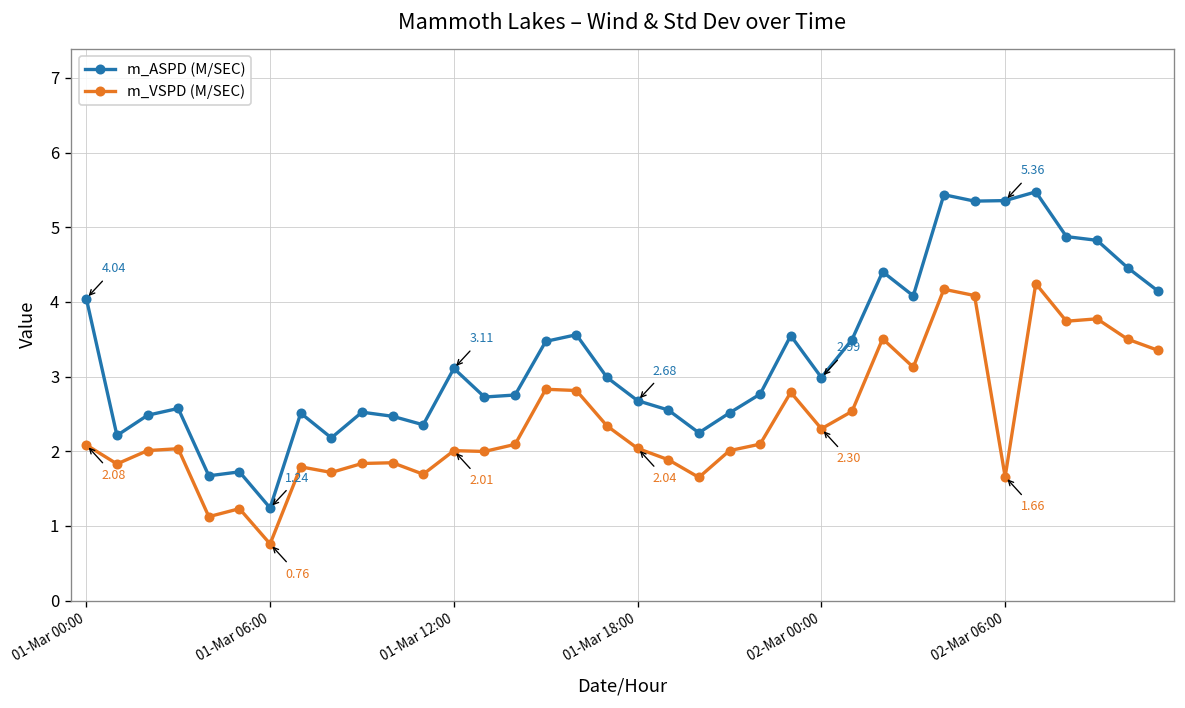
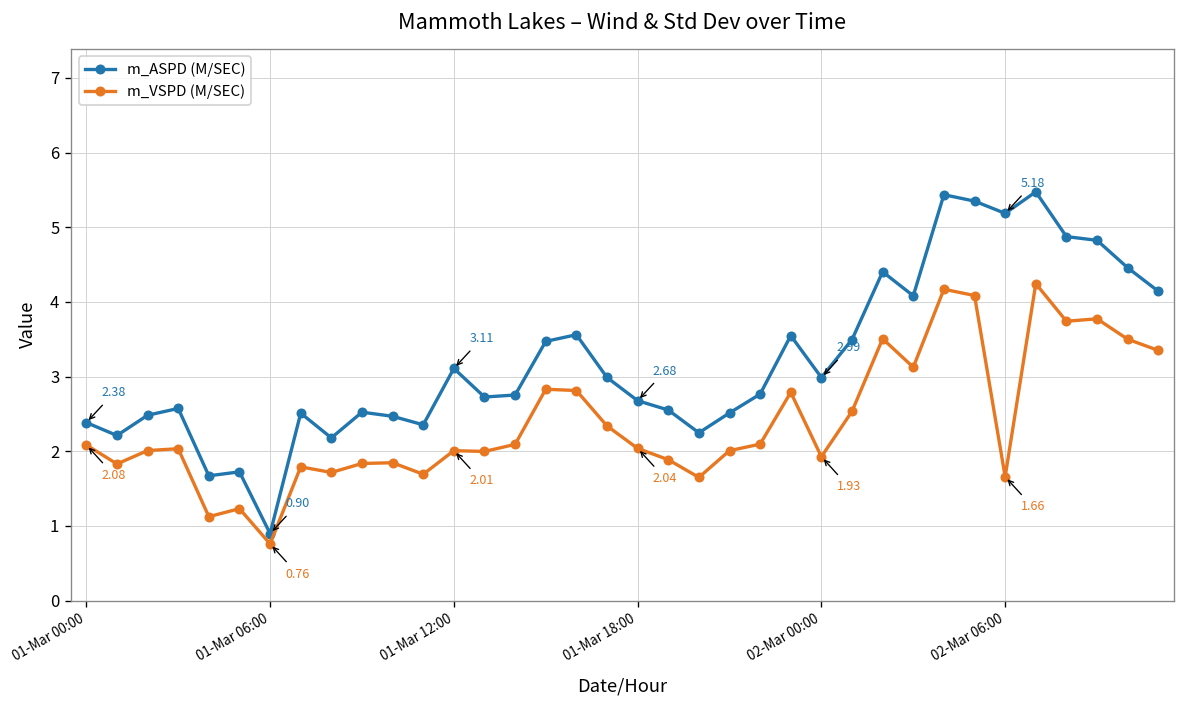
m_ASPD (M/SEC), 01-Mar 00:00: 4.04 -> 2.38
m_ASPD (M/SEC), 01-Mar 06:00: 1.24 -> 0.90
m_VSPD (M/SEC), 02-Mar 00:00: 2.30 -> 1.93
m_ASPD (M/SEC), 02-Mar 06:00: 5.36 -> 5.18
